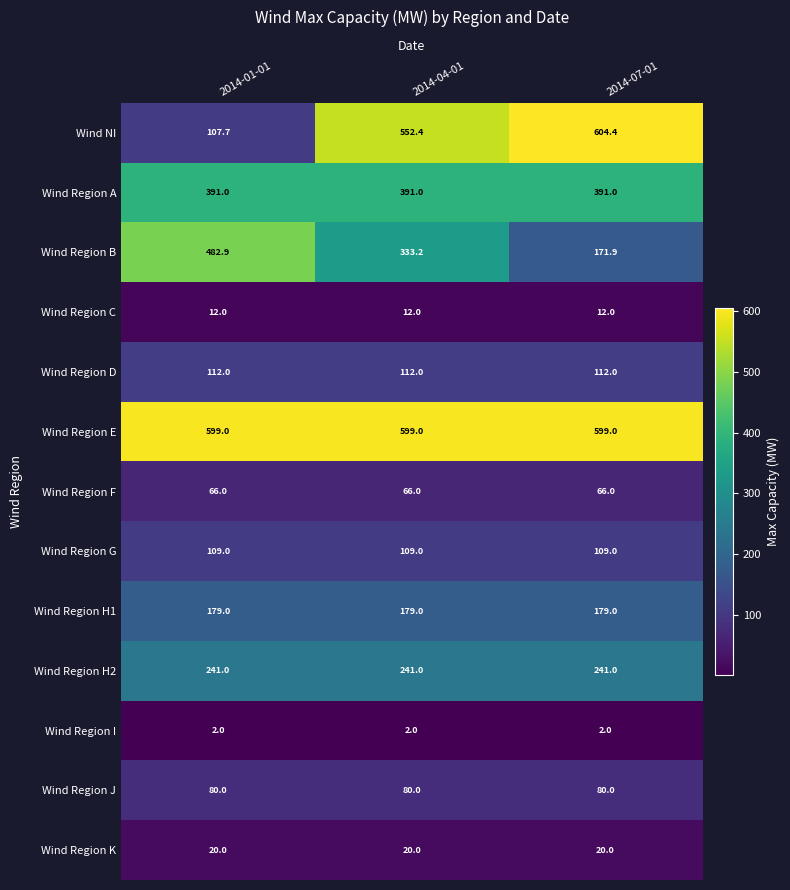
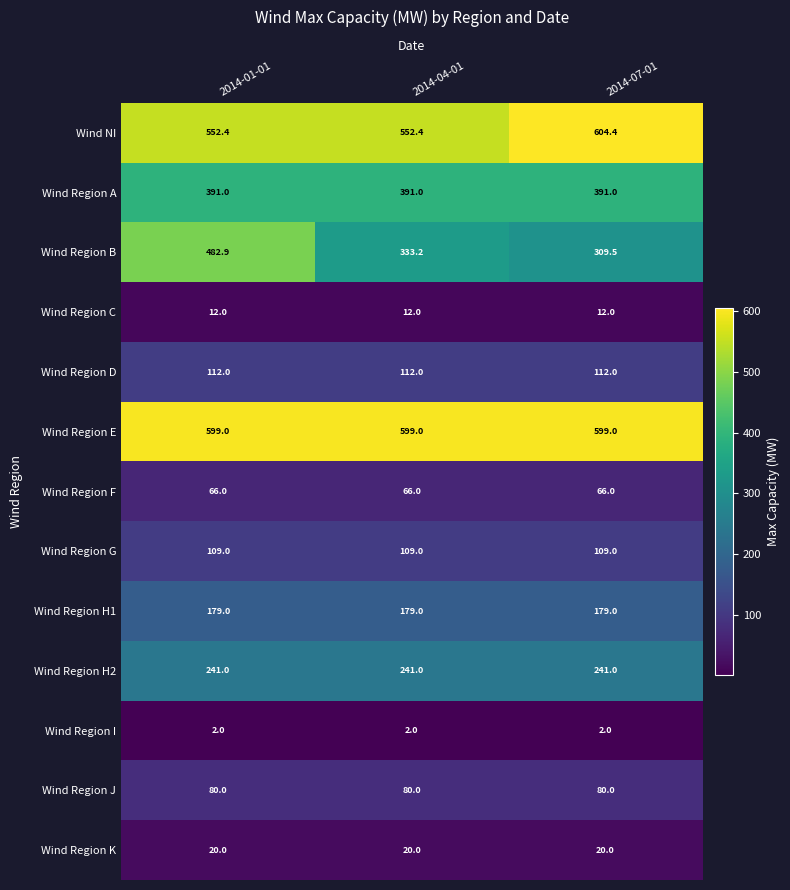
Wind NI, 2014-01-01: 107.7 -> 552.4
Wind Region B, 2014-07-01: 171.9 -> 309.5
